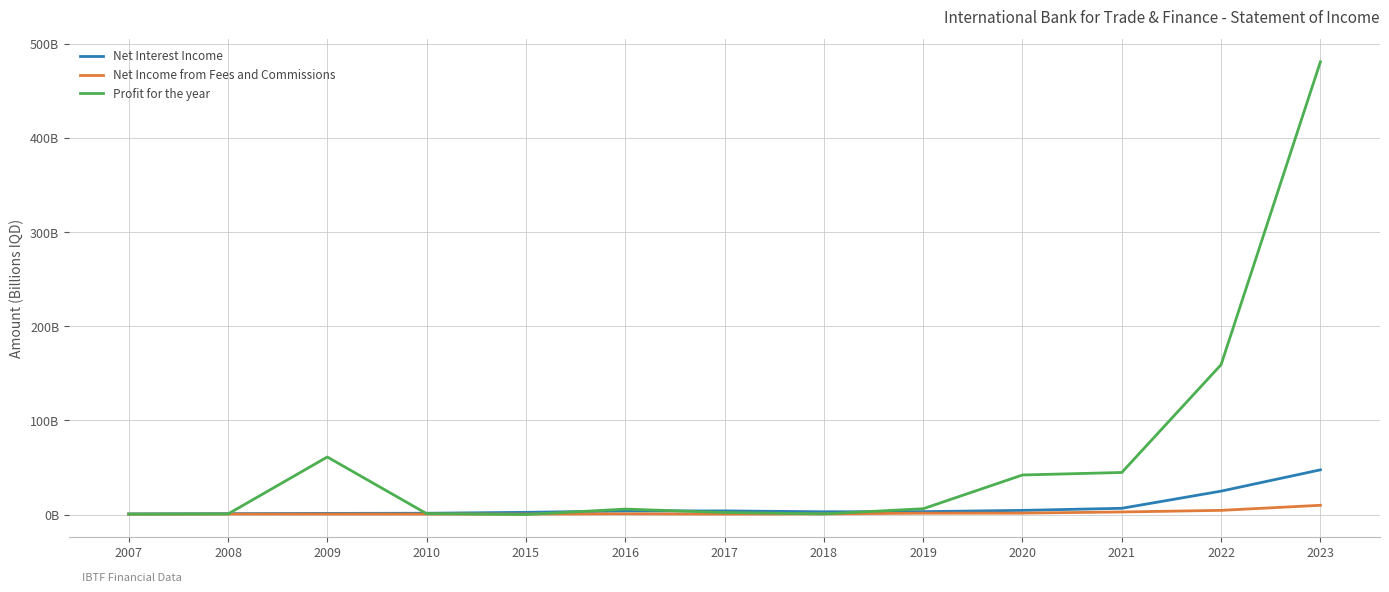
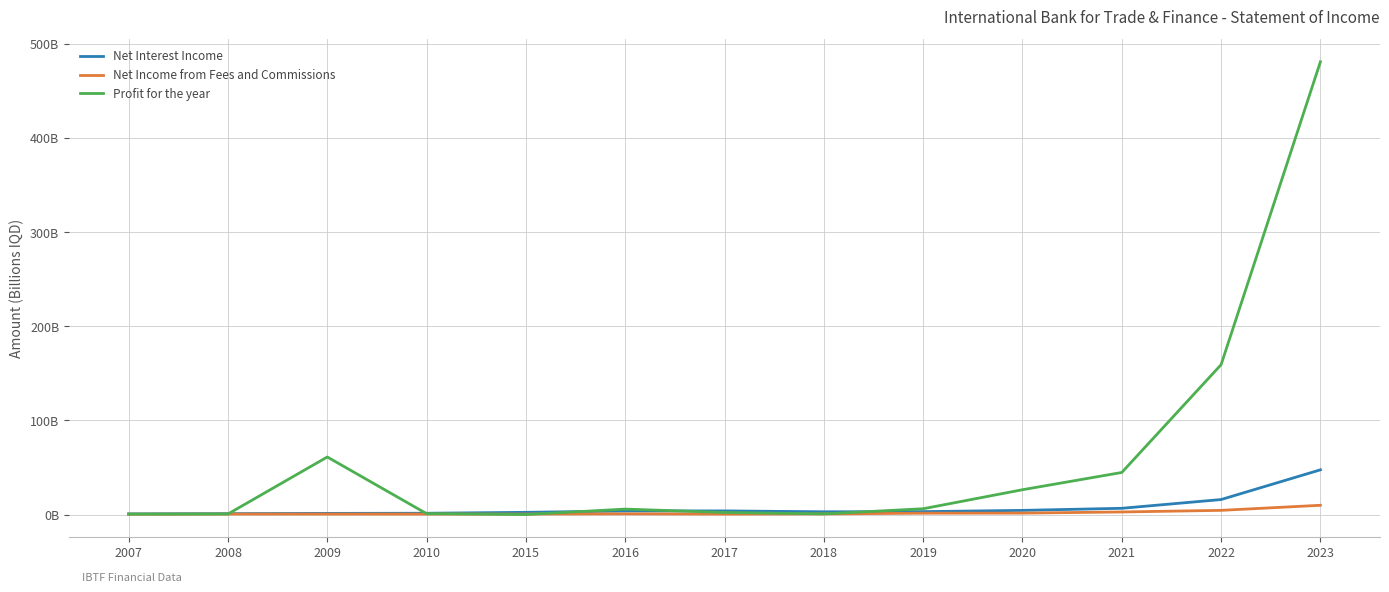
Profit for the year, 2020: 40000000000 -> 30000000000
Net Interest Income, 2022: 25000000000 -> 16000000000
